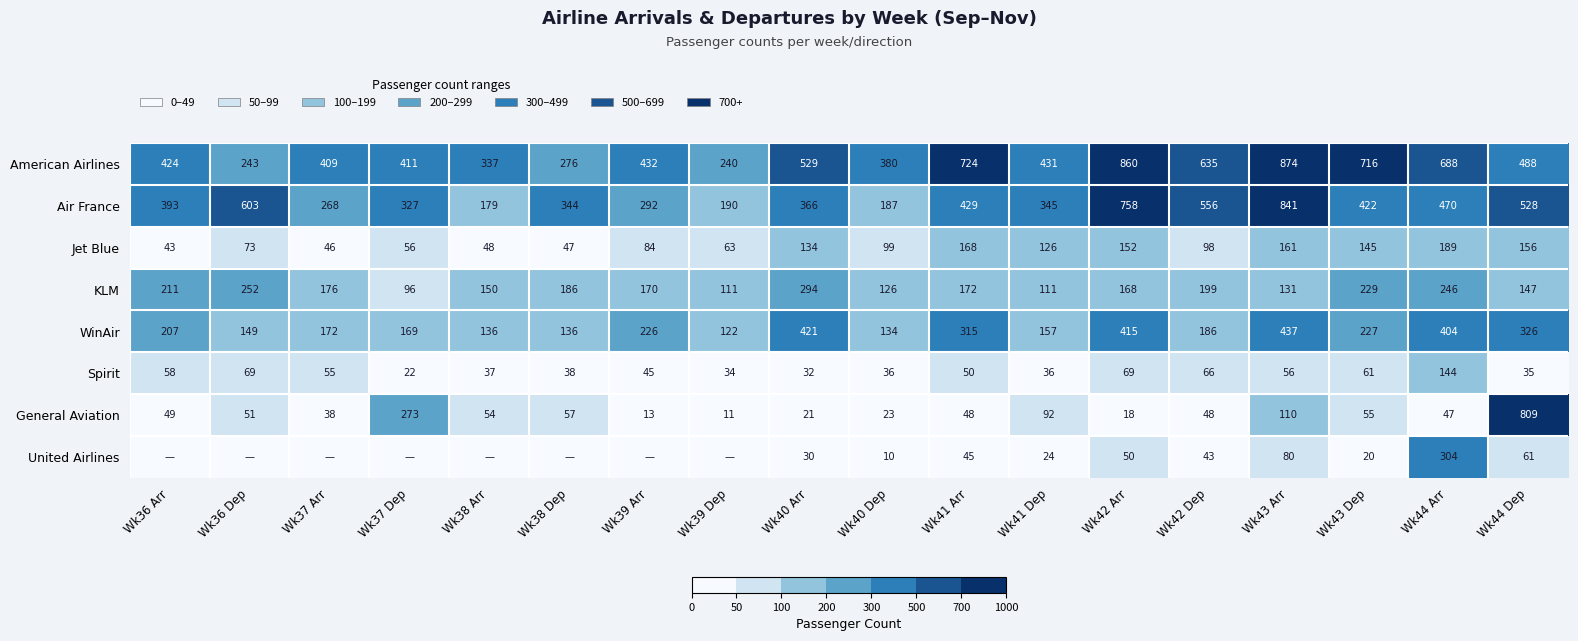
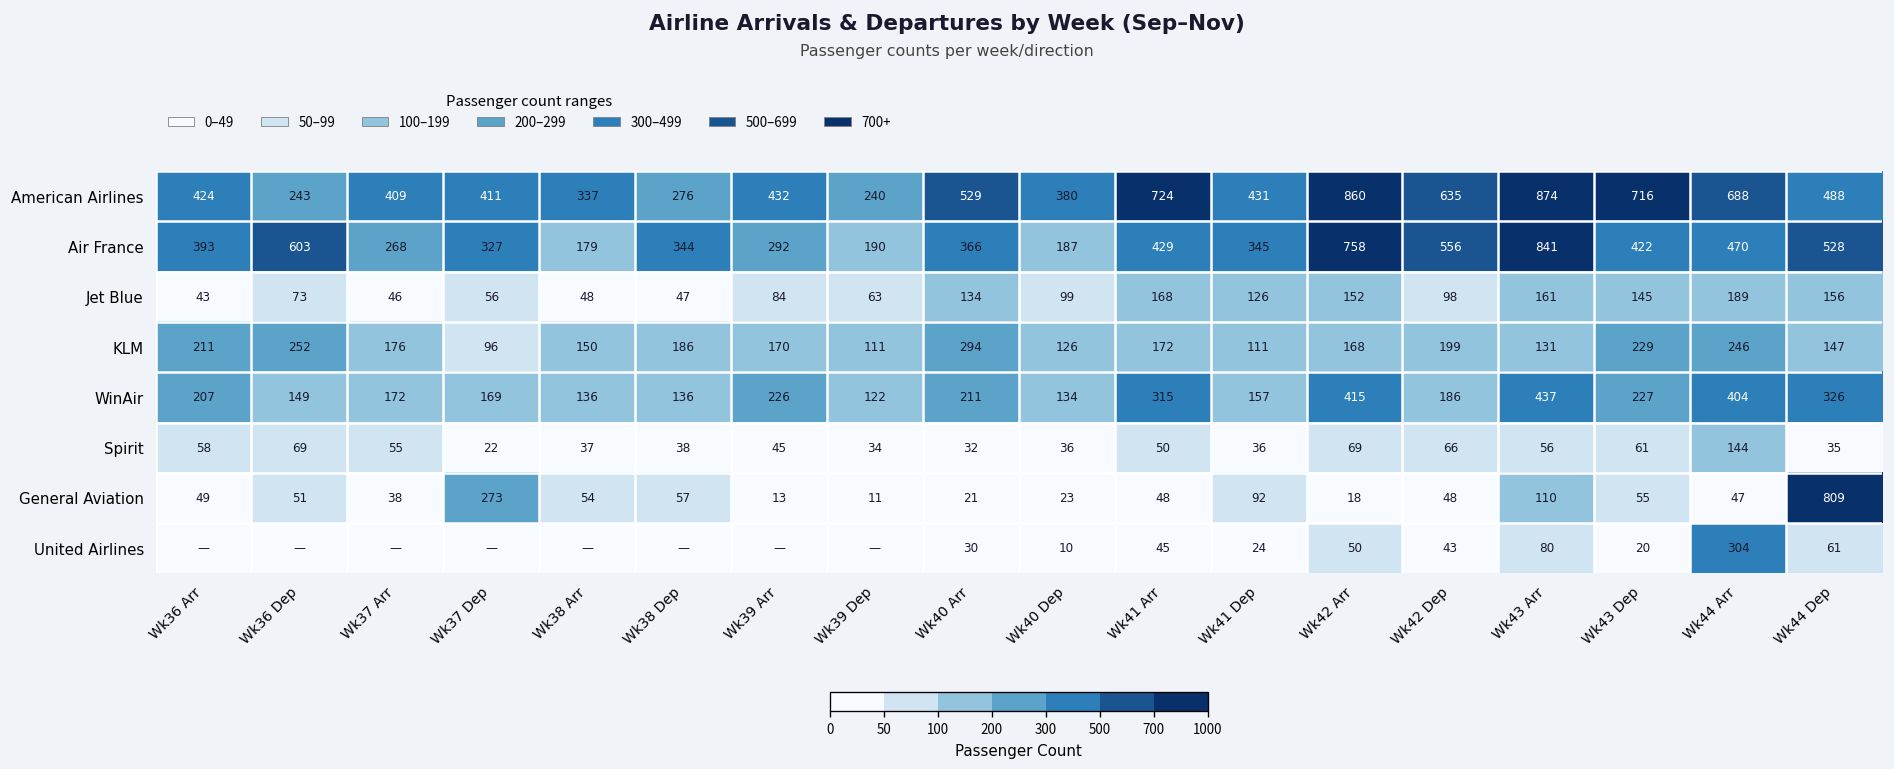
WinAir, Wk40 Arr: 421 -> 211
